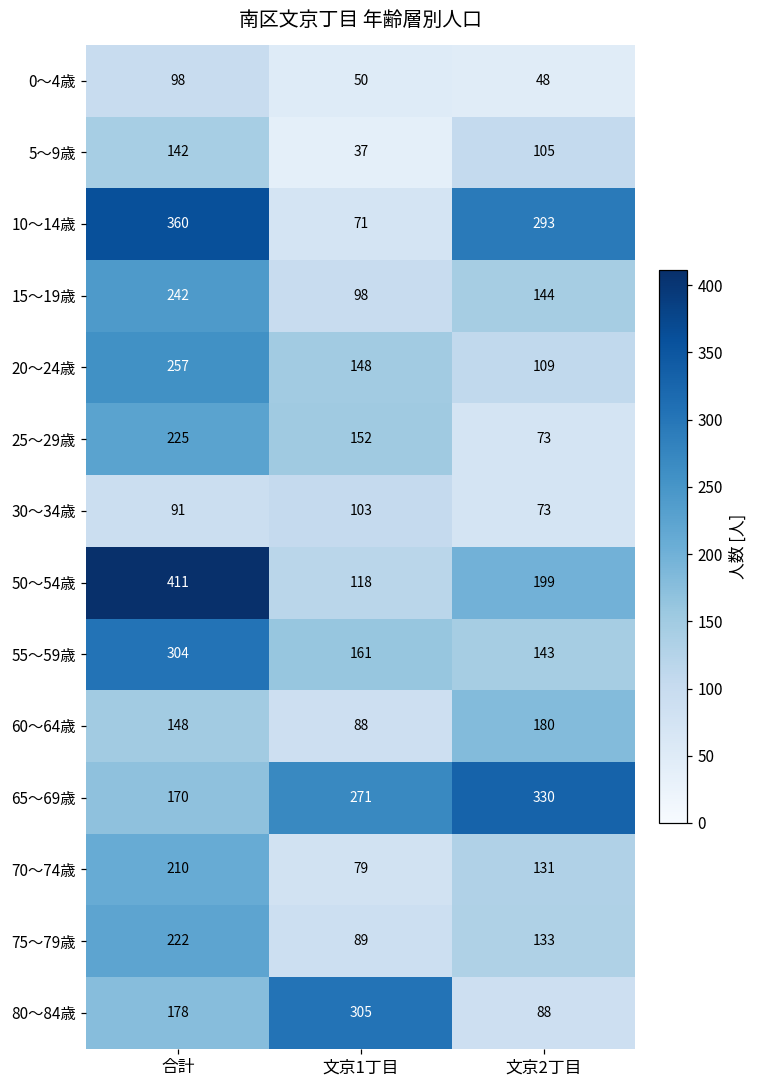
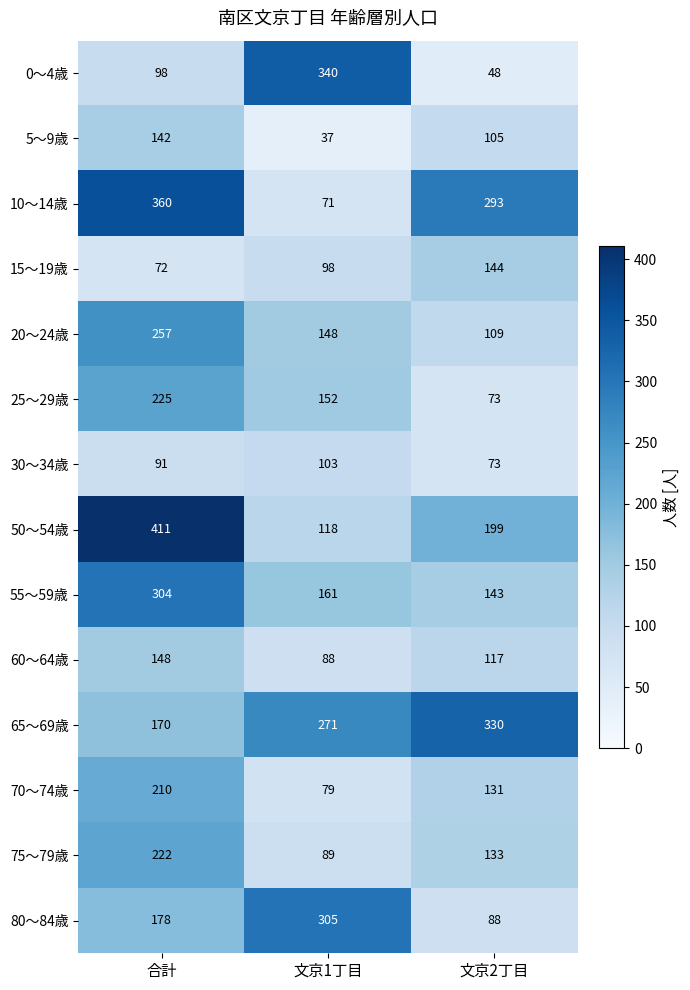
0～4歳, 文京1丁目: 50 -> 340
15～19歳, 合計: 242 -> 72
60～64歳, 文京2丁目: 180 -> 117
